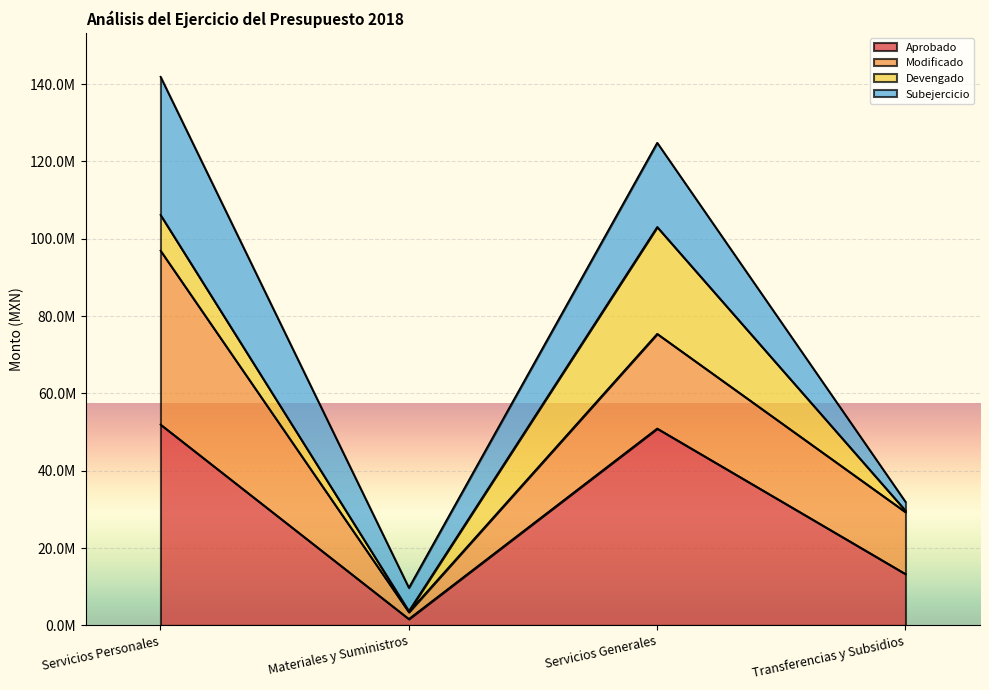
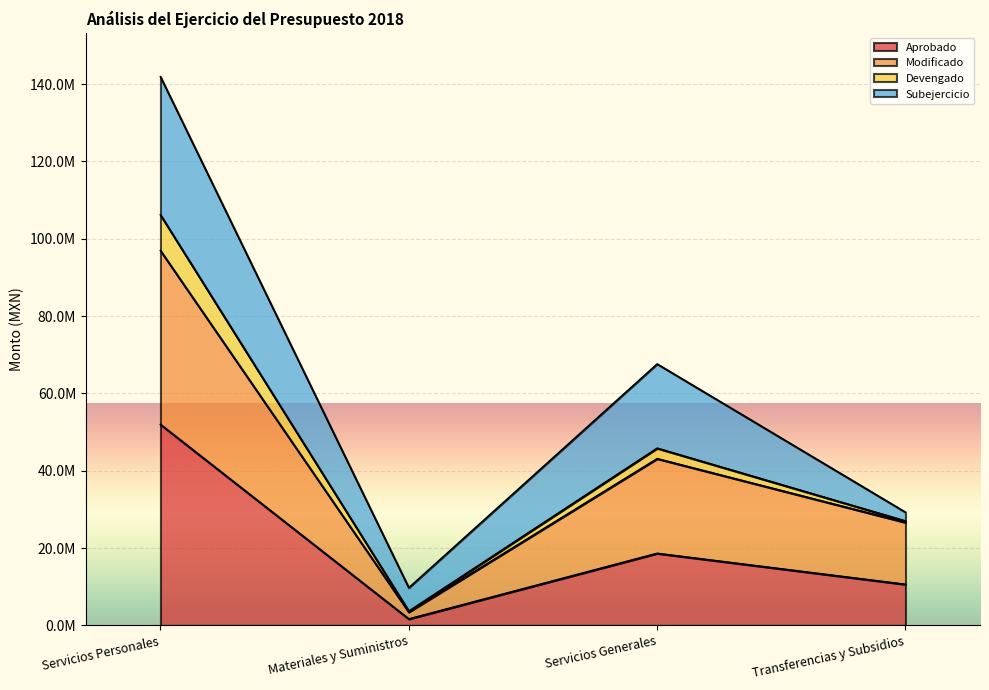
Aprobado, Servicios Generales: 51000000 -> 19000000
Devengado, Servicios Generales: 28000000 -> 3000000
Aprobado, Transferencias y Subsidios: 13000000 -> 11000000
